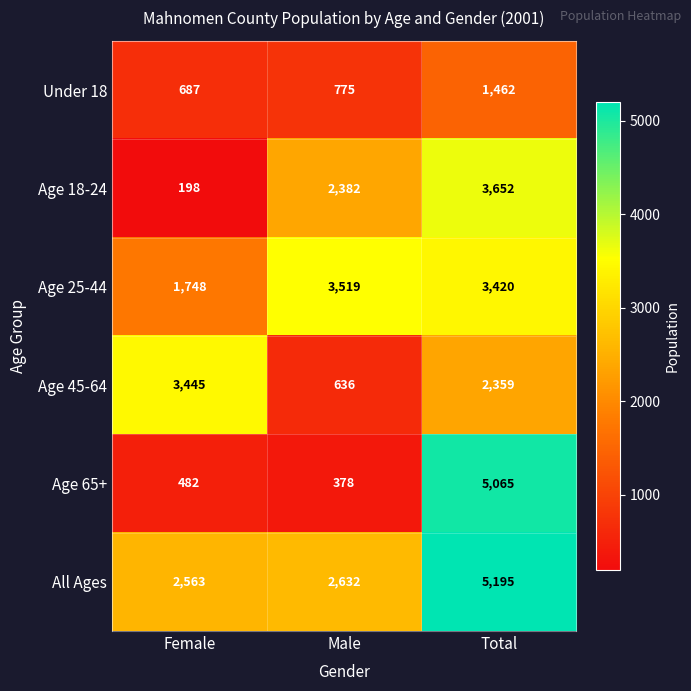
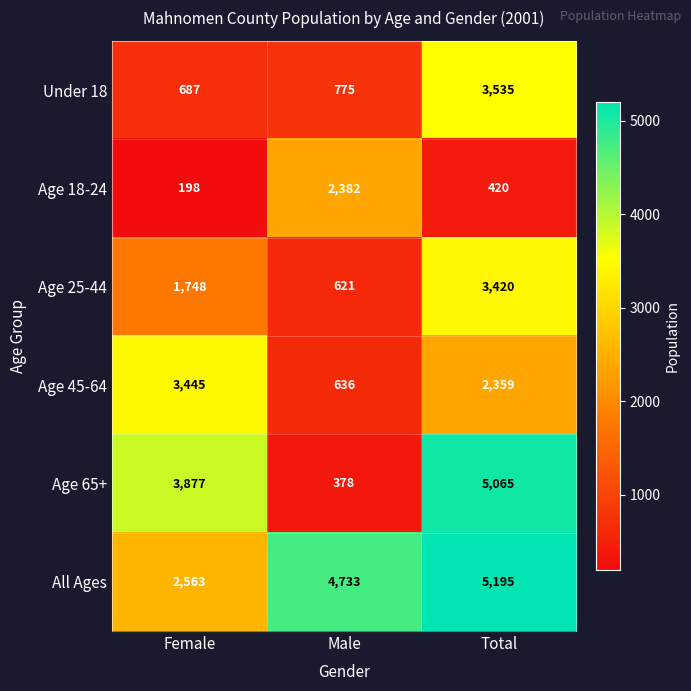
Under 18, Total: 1,462 -> 3,535
Age 18-24, Total: 3,652 -> 420
Age 25-44, Male: 3,519 -> 621
Age 65+, Female: 482 -> 3,877
All Ages, Male: 2,632 -> 4,733
